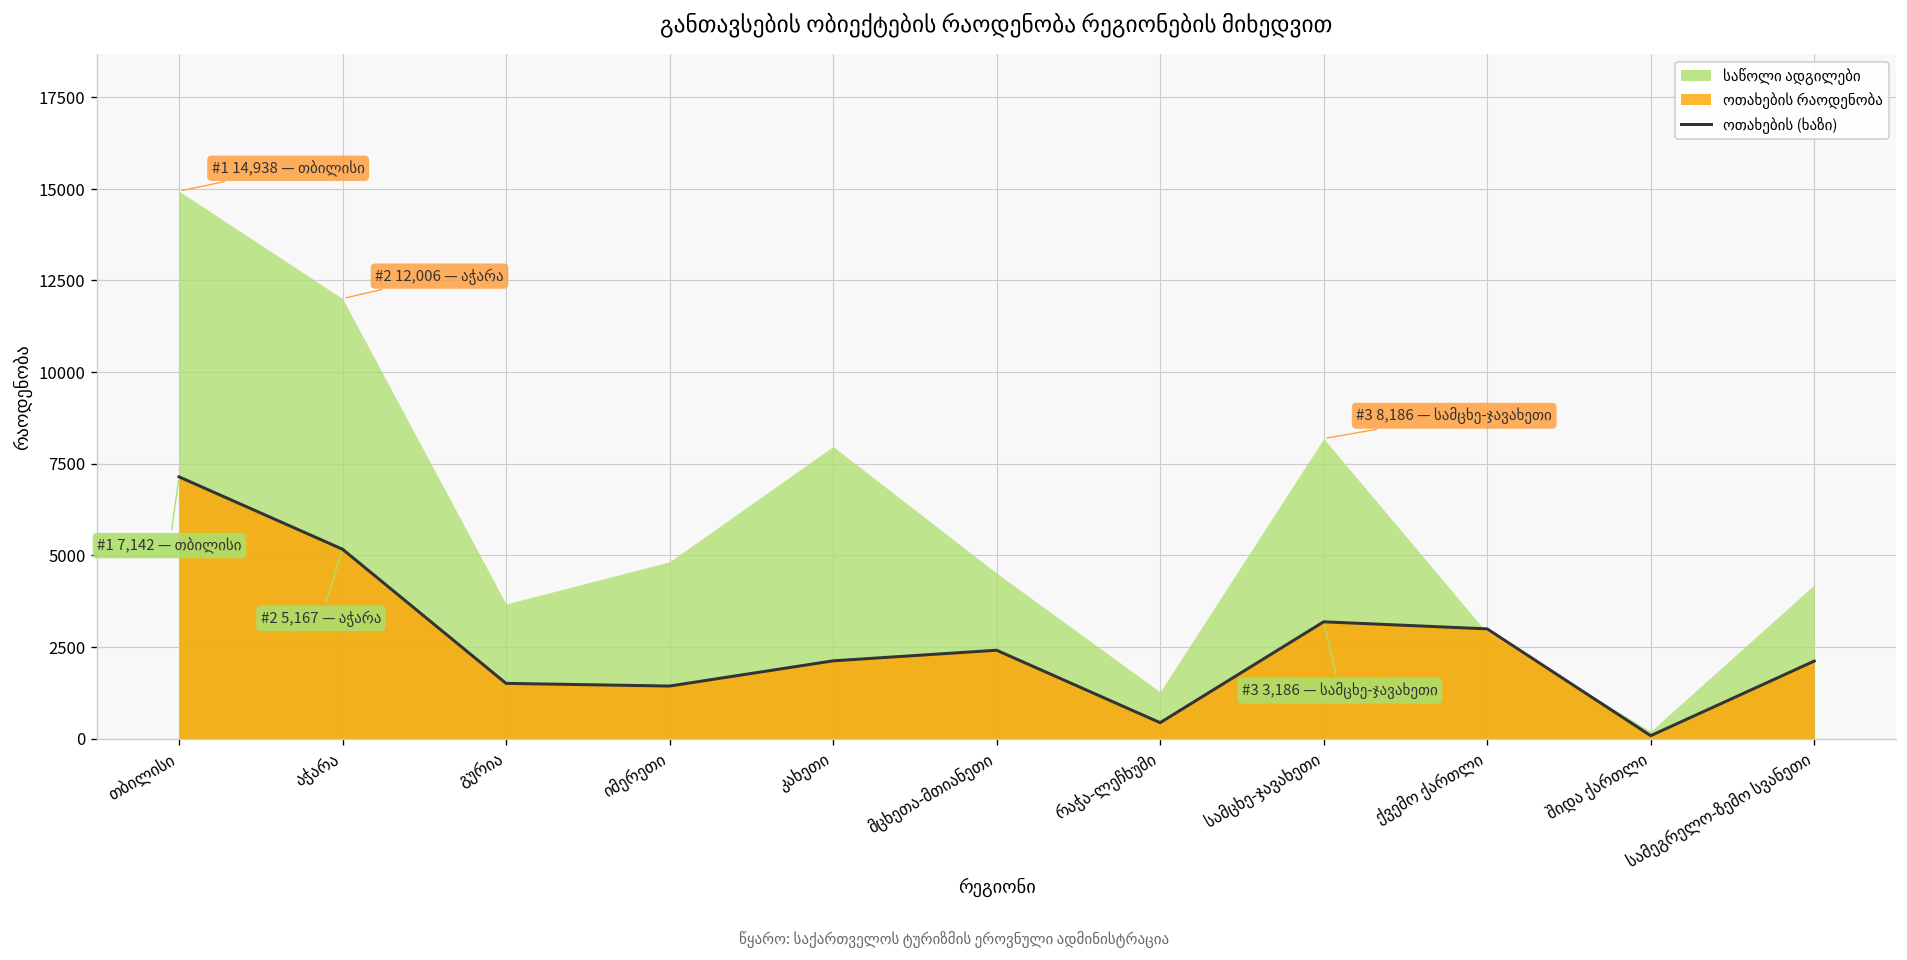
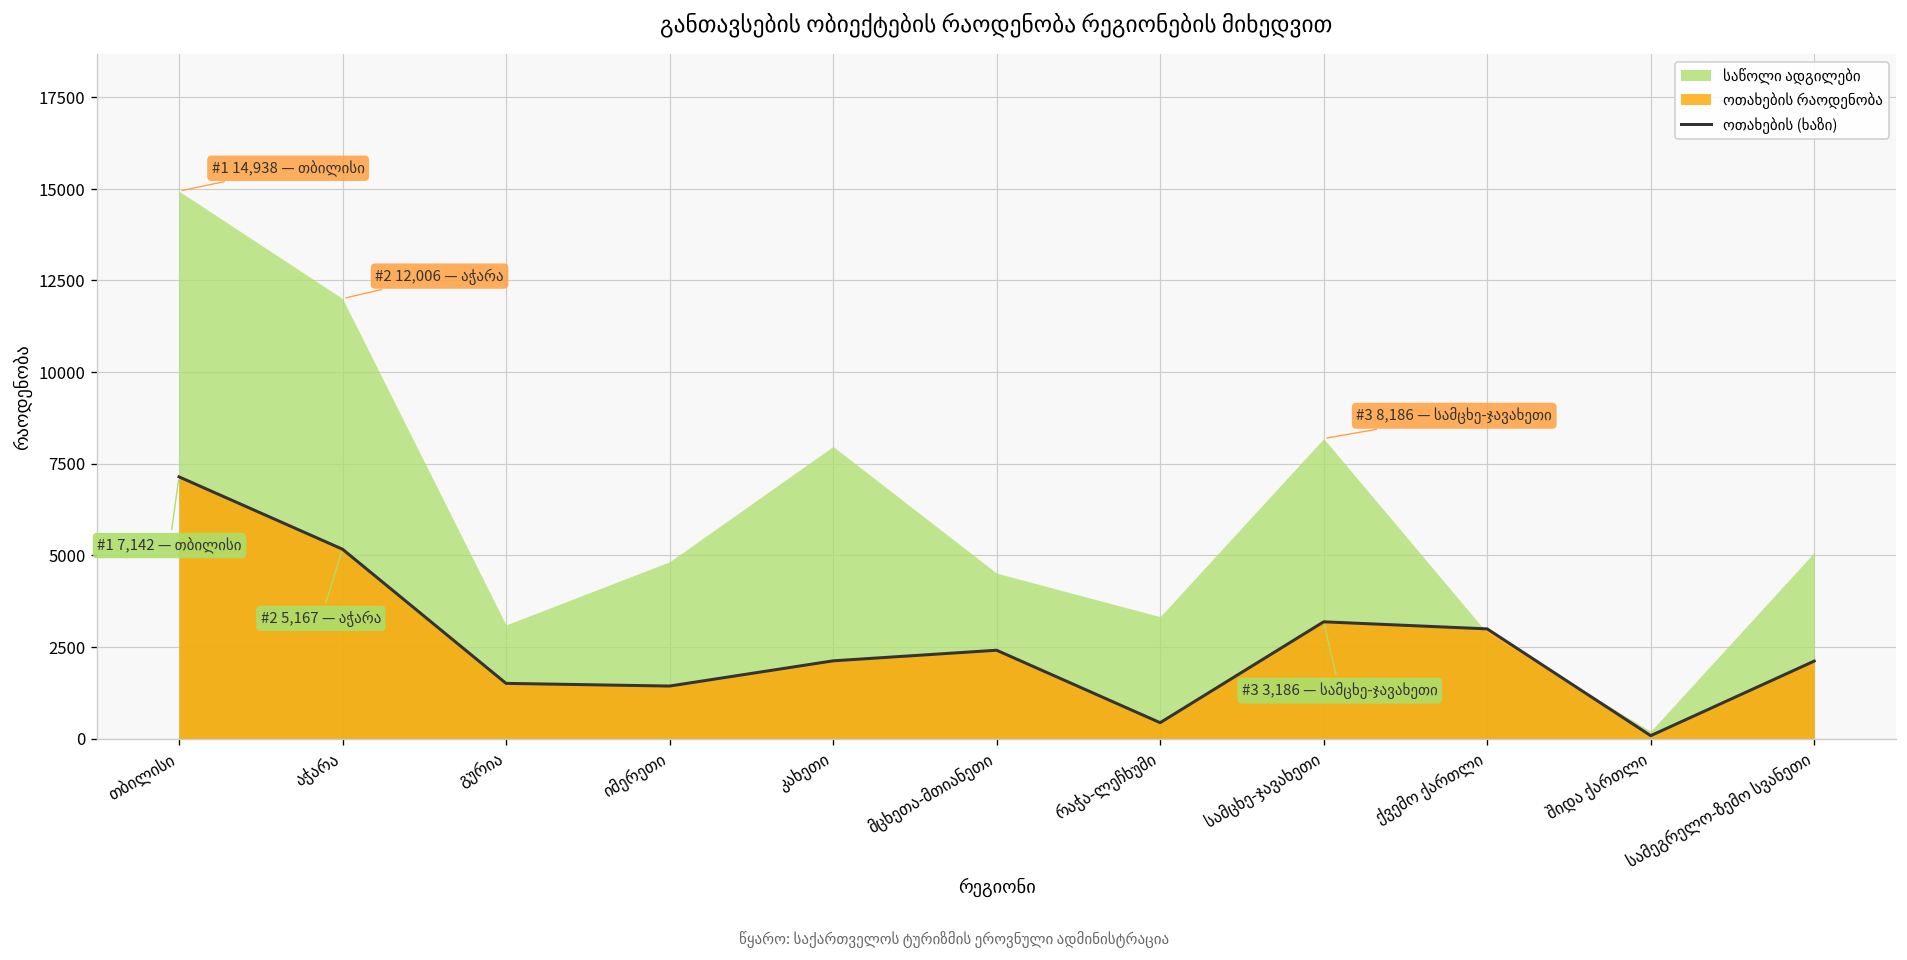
საწოლი ადგილები, გურია: 3700 -> 3100
საწოლი ადგილები, რაჭა-ლეჩხუმი: 1300 -> 3300
საწოლი ადგილები, სამეგრელო-ზემო სვანეთი: 4200 -> 5100
